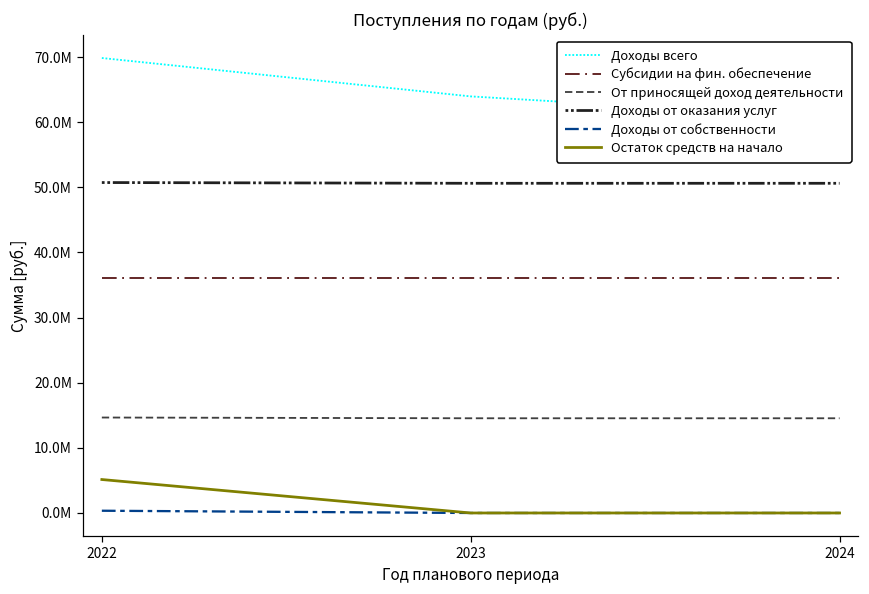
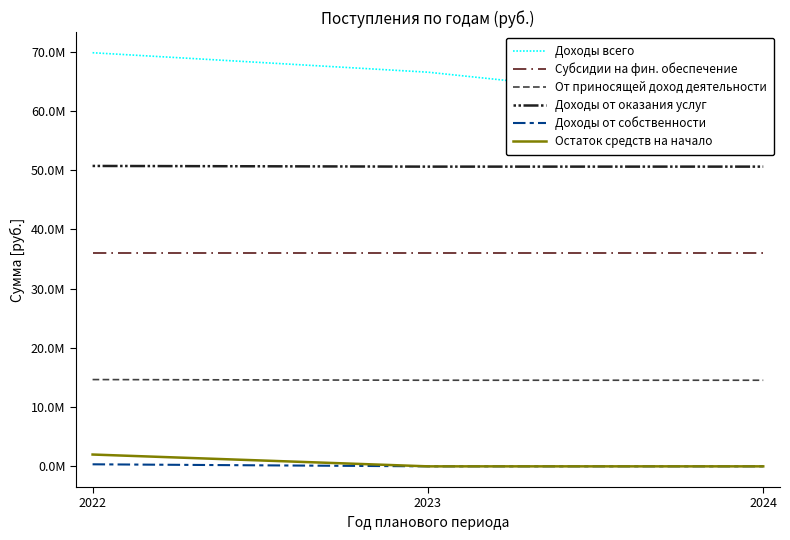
Остаток средств на начало, 2022: 5000000 -> 2000000
Доходы всего, 2023: 64000000 -> 67000000
